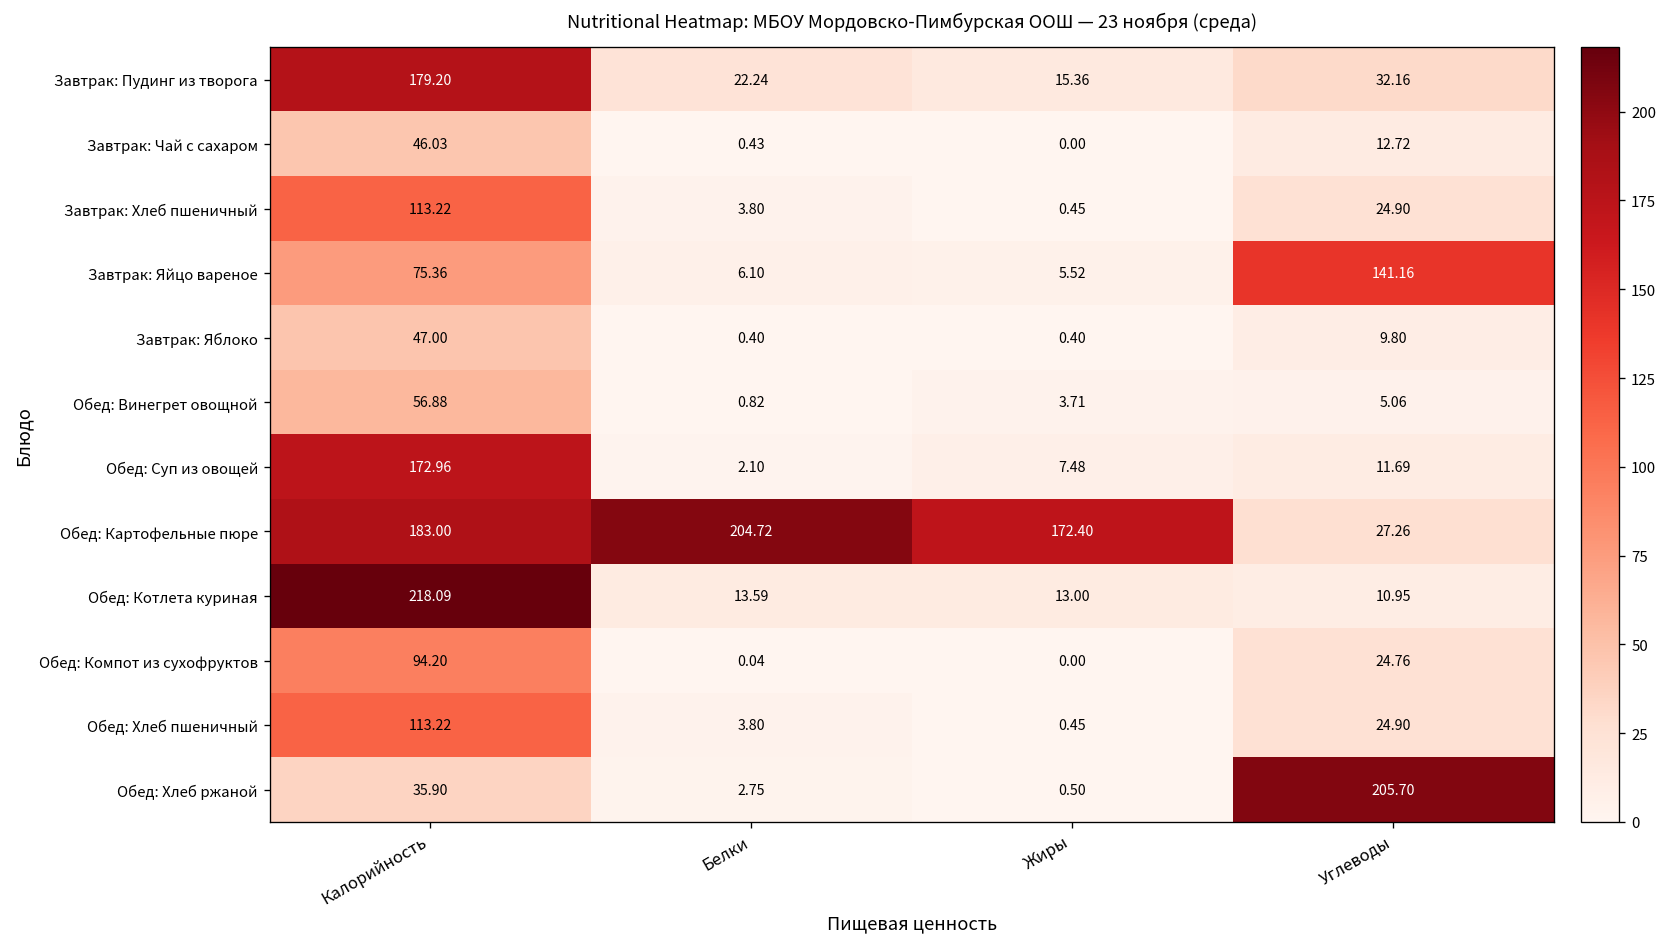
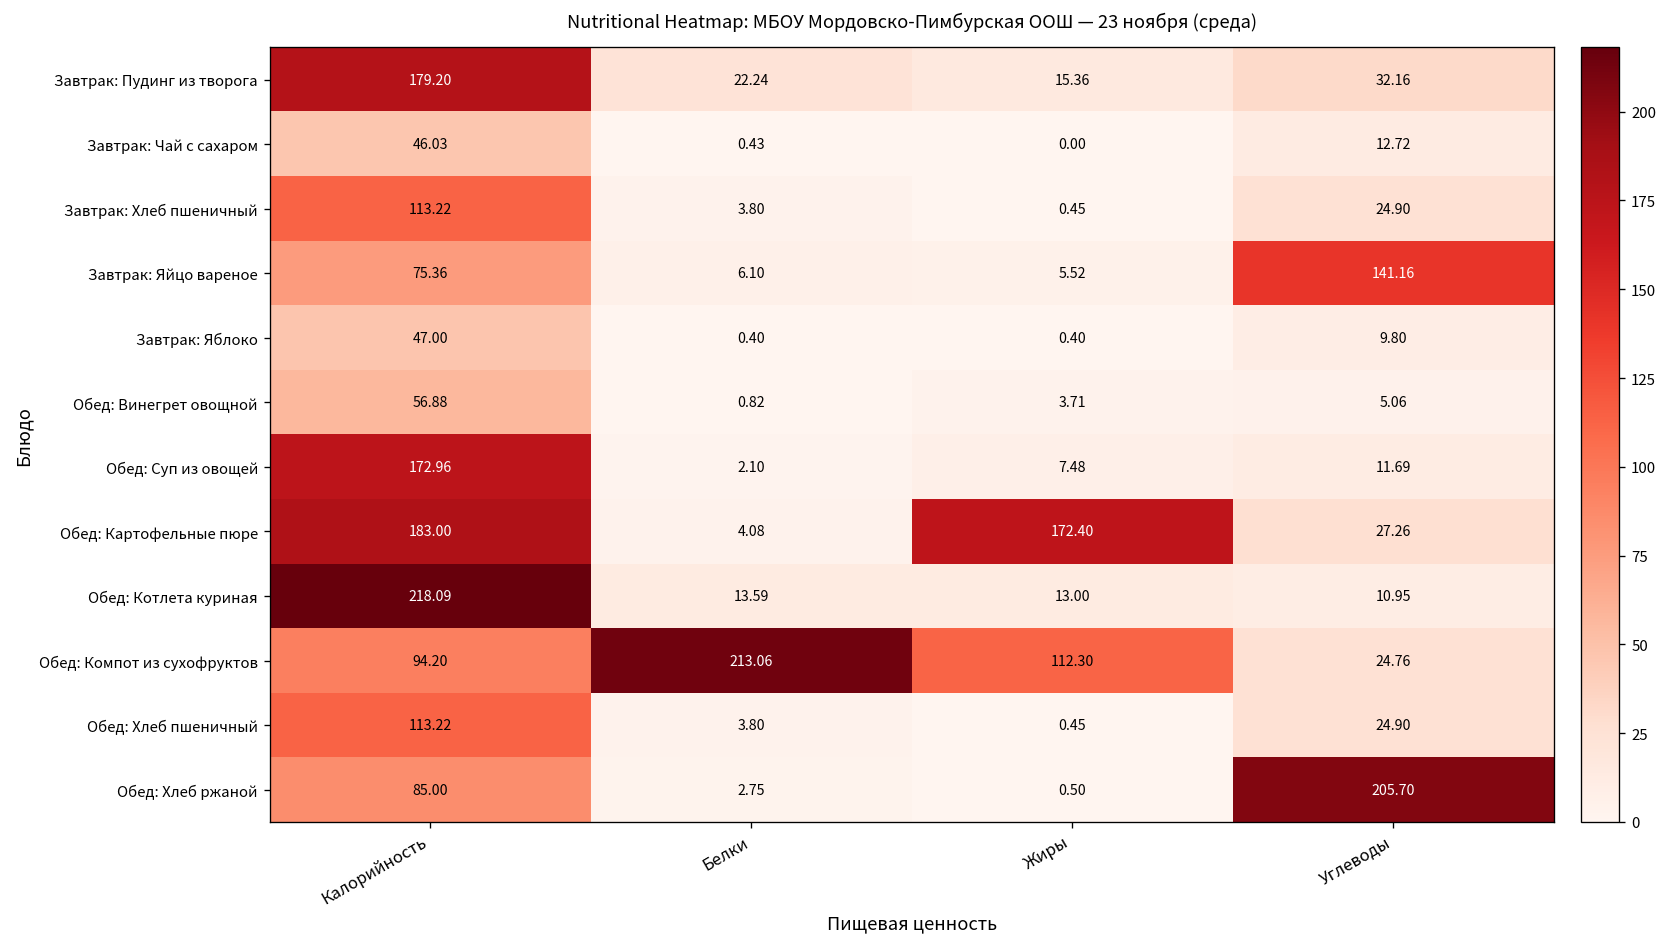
Обед: Картофельные пюре, Белки: 204.72 -> 4.08
Обед: Компот из сухофруктов, Белки: 0.04 -> 213.06
Обед: Компот из сухофруктов, Жиры: 0.00 -> 112.30
Обед: Хлеб ржаной, Калорийность: 35.90 -> 85.00
